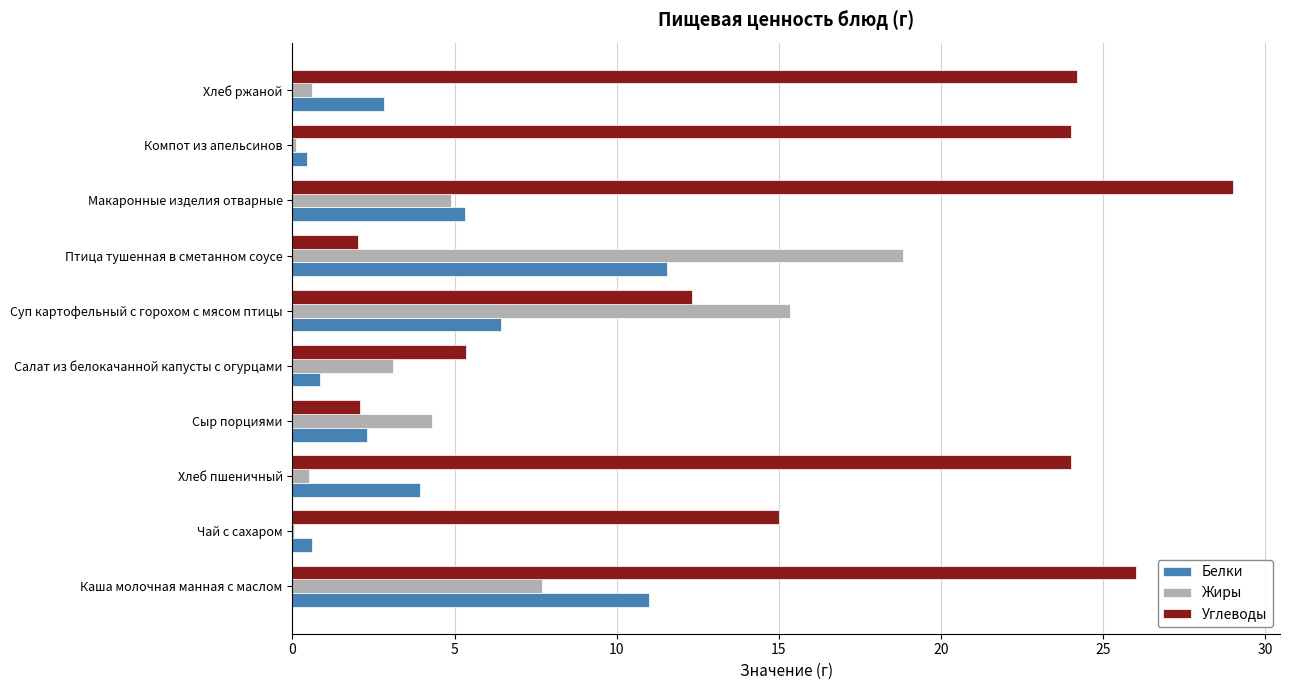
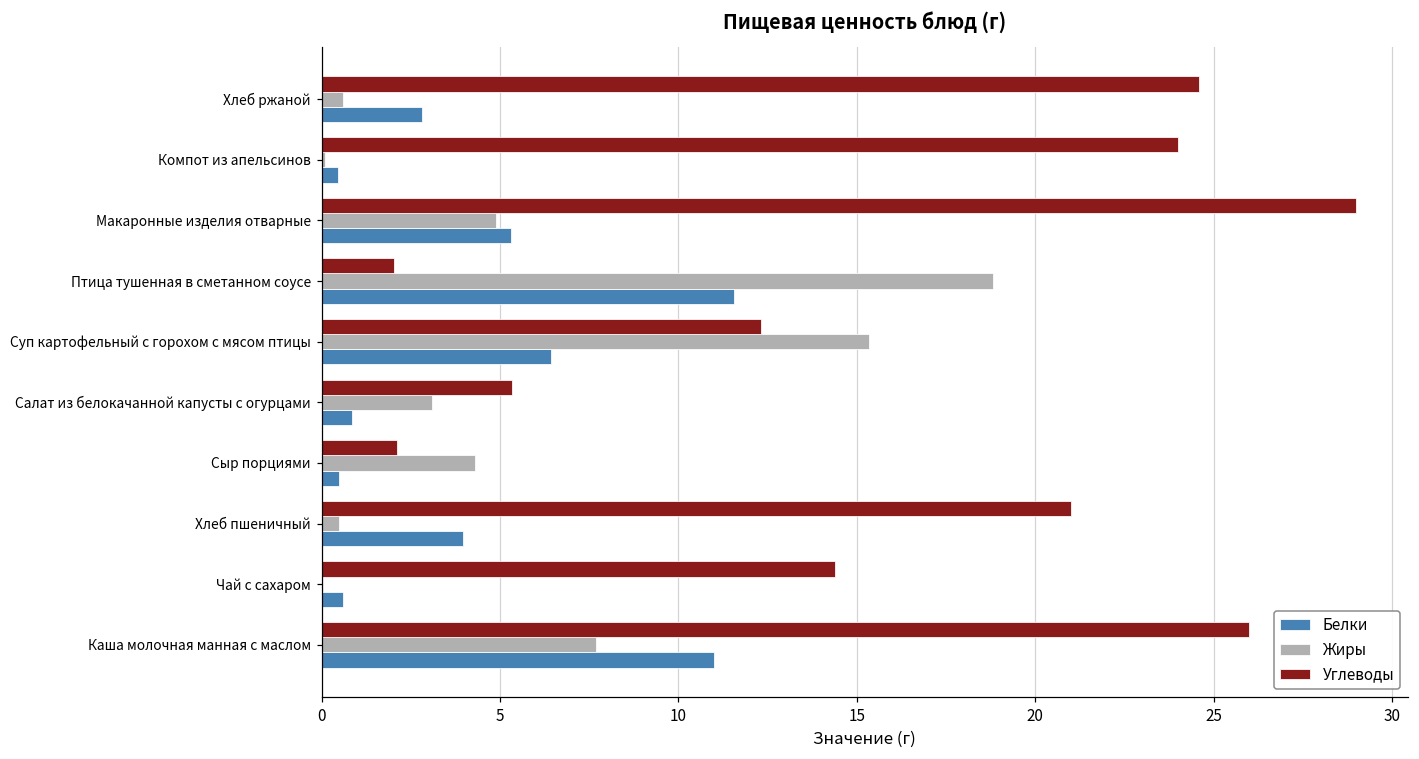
Углеводы, Хлеб ржаной: 24.2 -> 24.6
Белки, Сыр порциями: 2.3 -> 0.5
Углеводы, Хлеб пшеничный: 24 -> 21
Углеводы, Чай с сахаром: 15.0 -> 14.4
